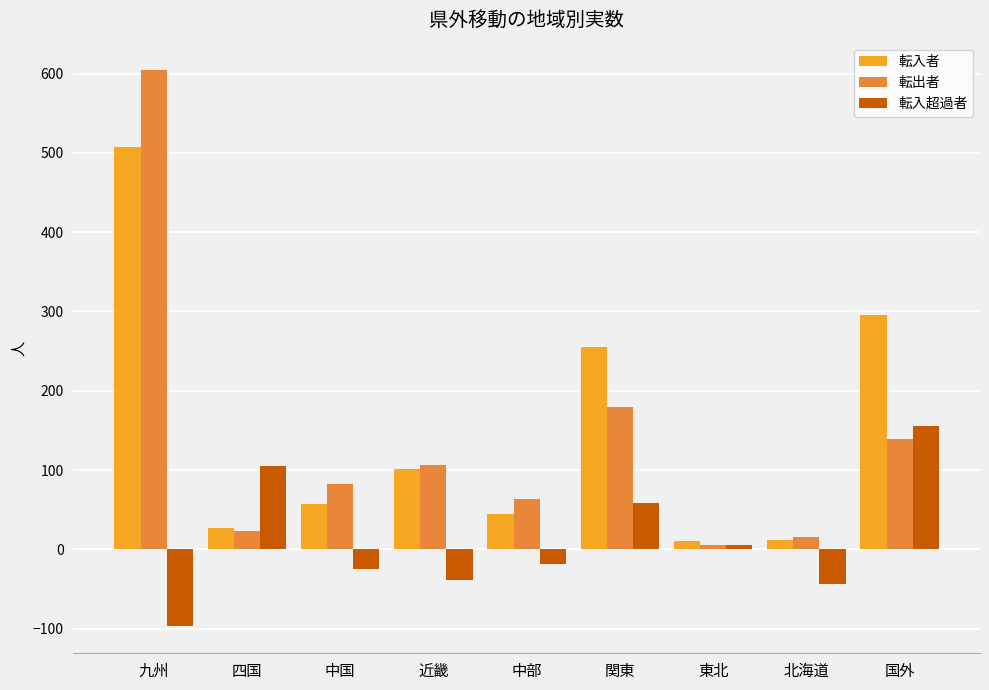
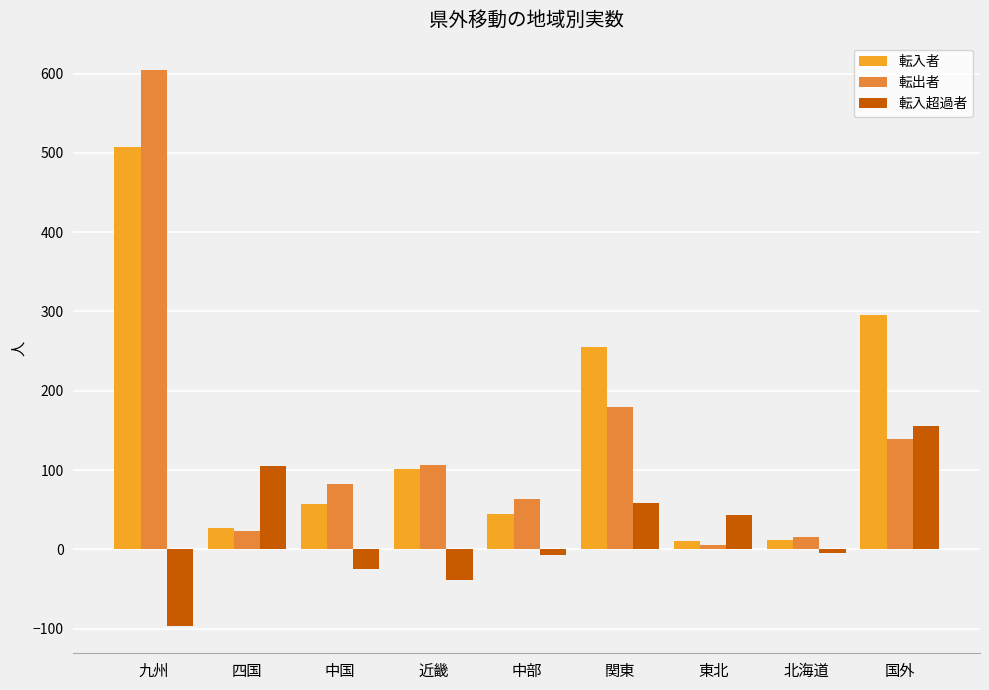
転入超過者, 中部: -20 -> -10
転入超過者, 東北: 10 -> 40
転入超過者, 北海道: -40 -> 0
